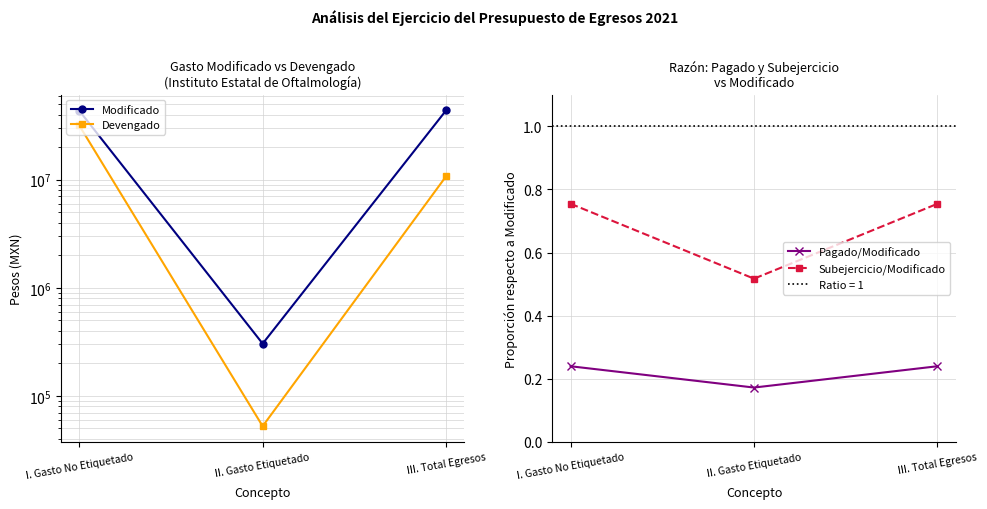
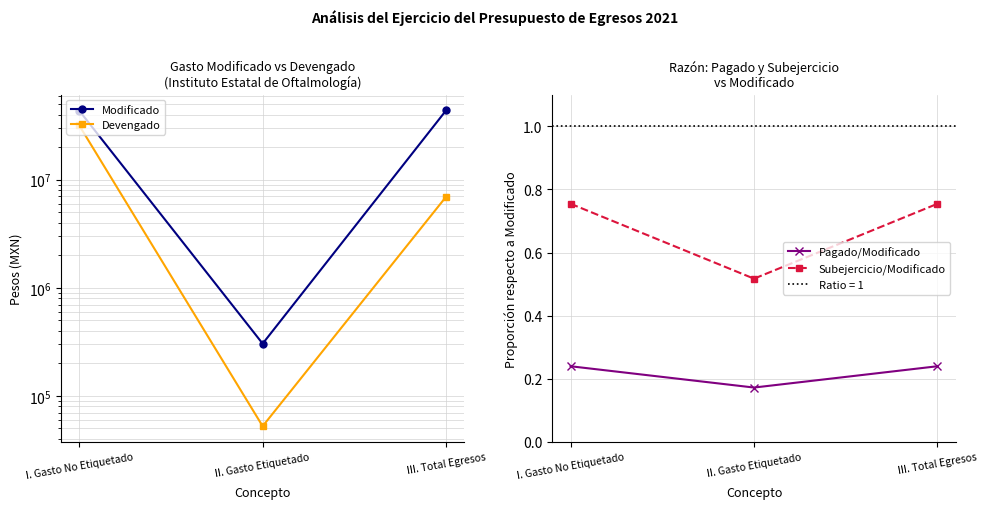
Gasto Modificado vs Devengado (Instituto Estatal de Oftalmología), Devengado, III. Total Egresos: 11000000 -> 7000000
